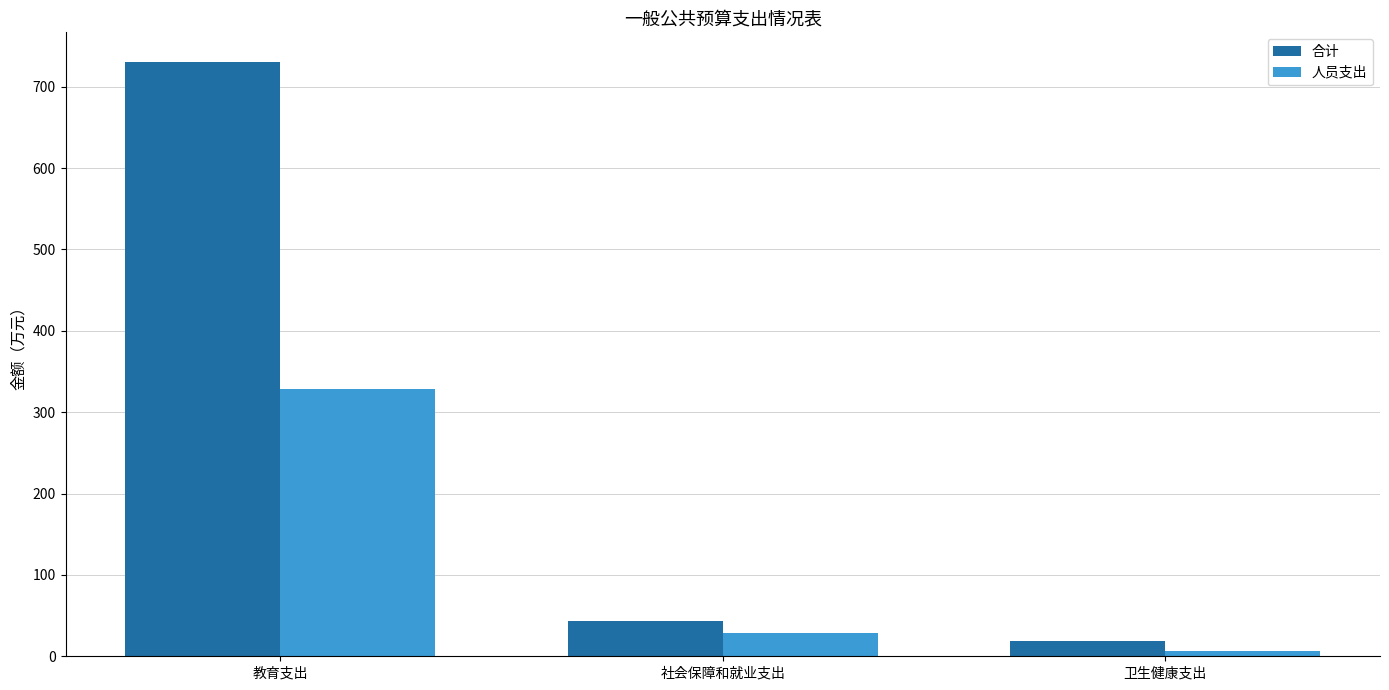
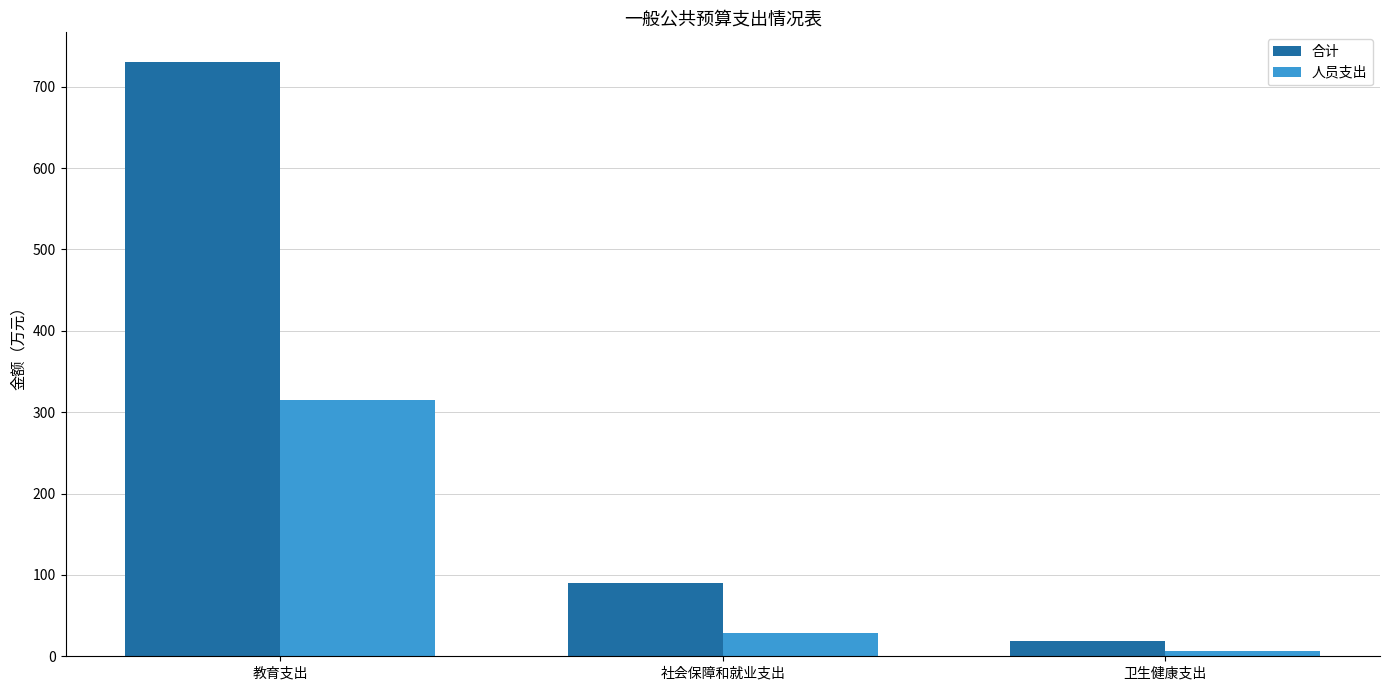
人员支出, 教育支出: 330 -> 320
合计, 社会保障和就业支出: 40 -> 90
